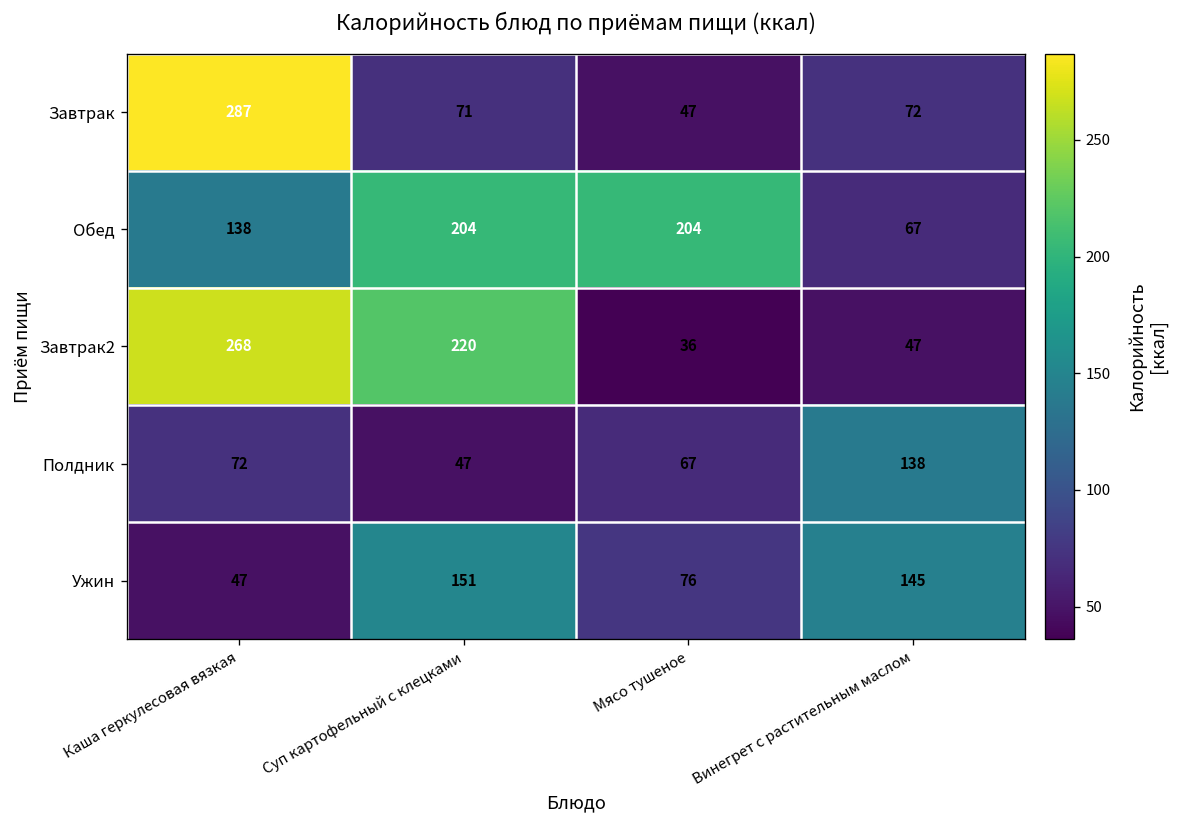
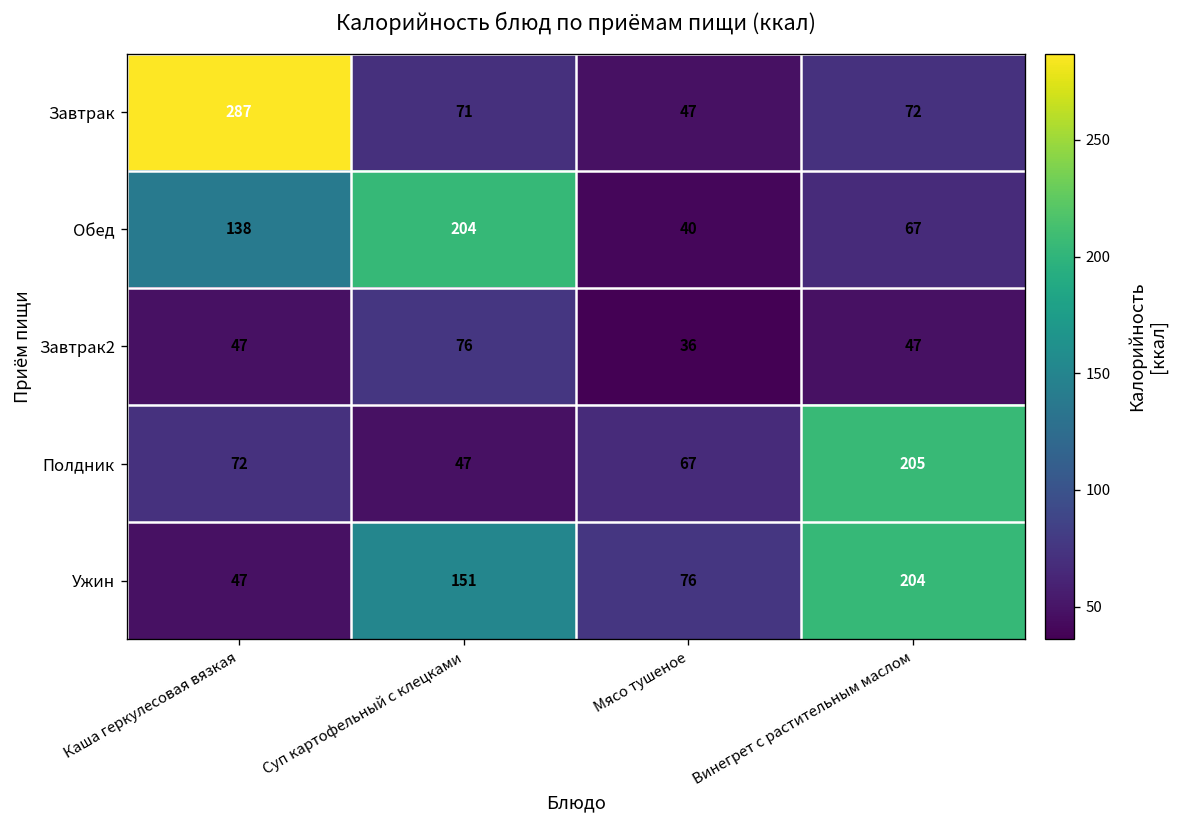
Обед, Мясо тушеное: 204 -> 40
Завтрак2, Каша геркулесовая вязкая: 268 -> 47
Завтрак2, Суп картофельный с клецками: 220 -> 76
Полдник, Винегрет с растительным маслом: 138 -> 205
Ужин, Винегрет с растительным маслом: 145 -> 204
